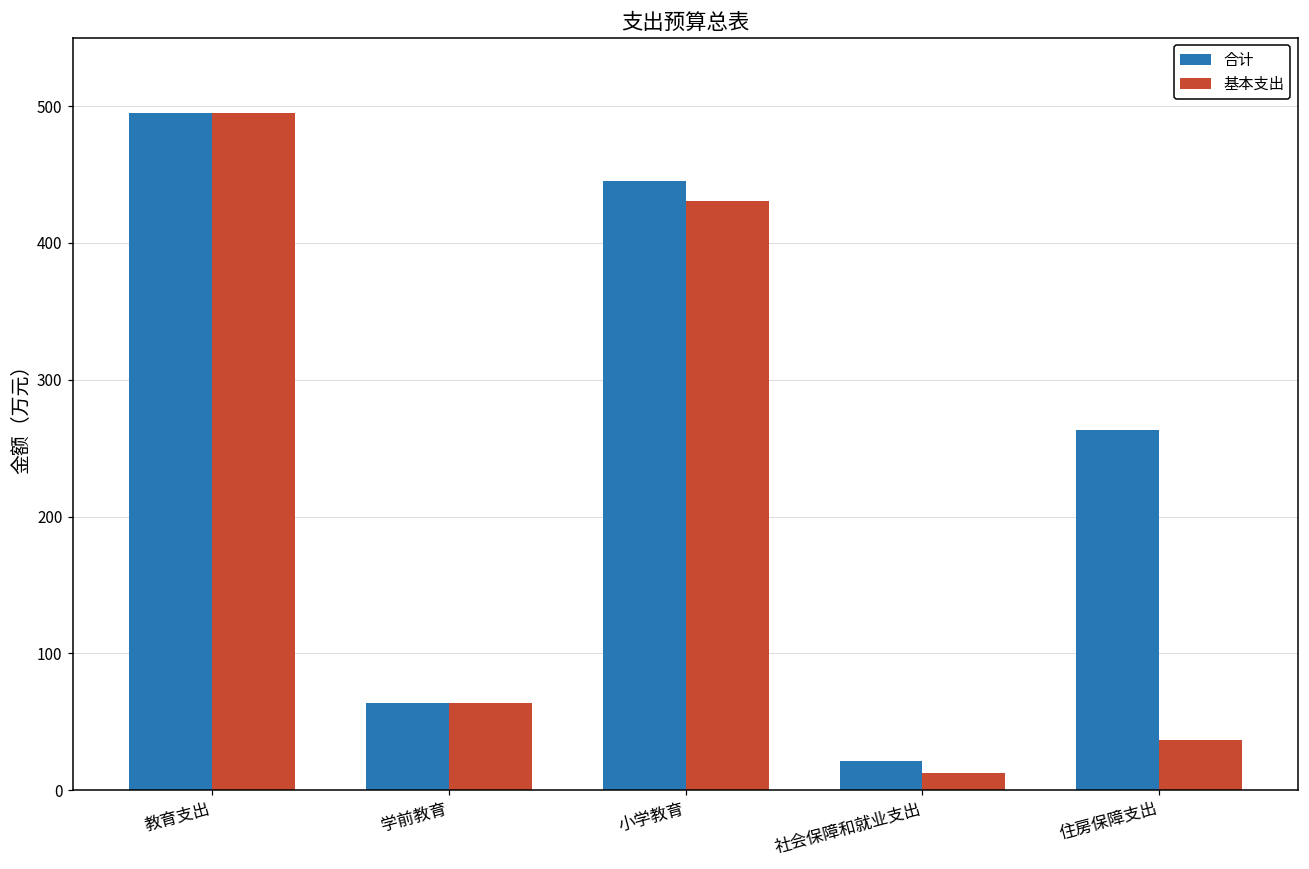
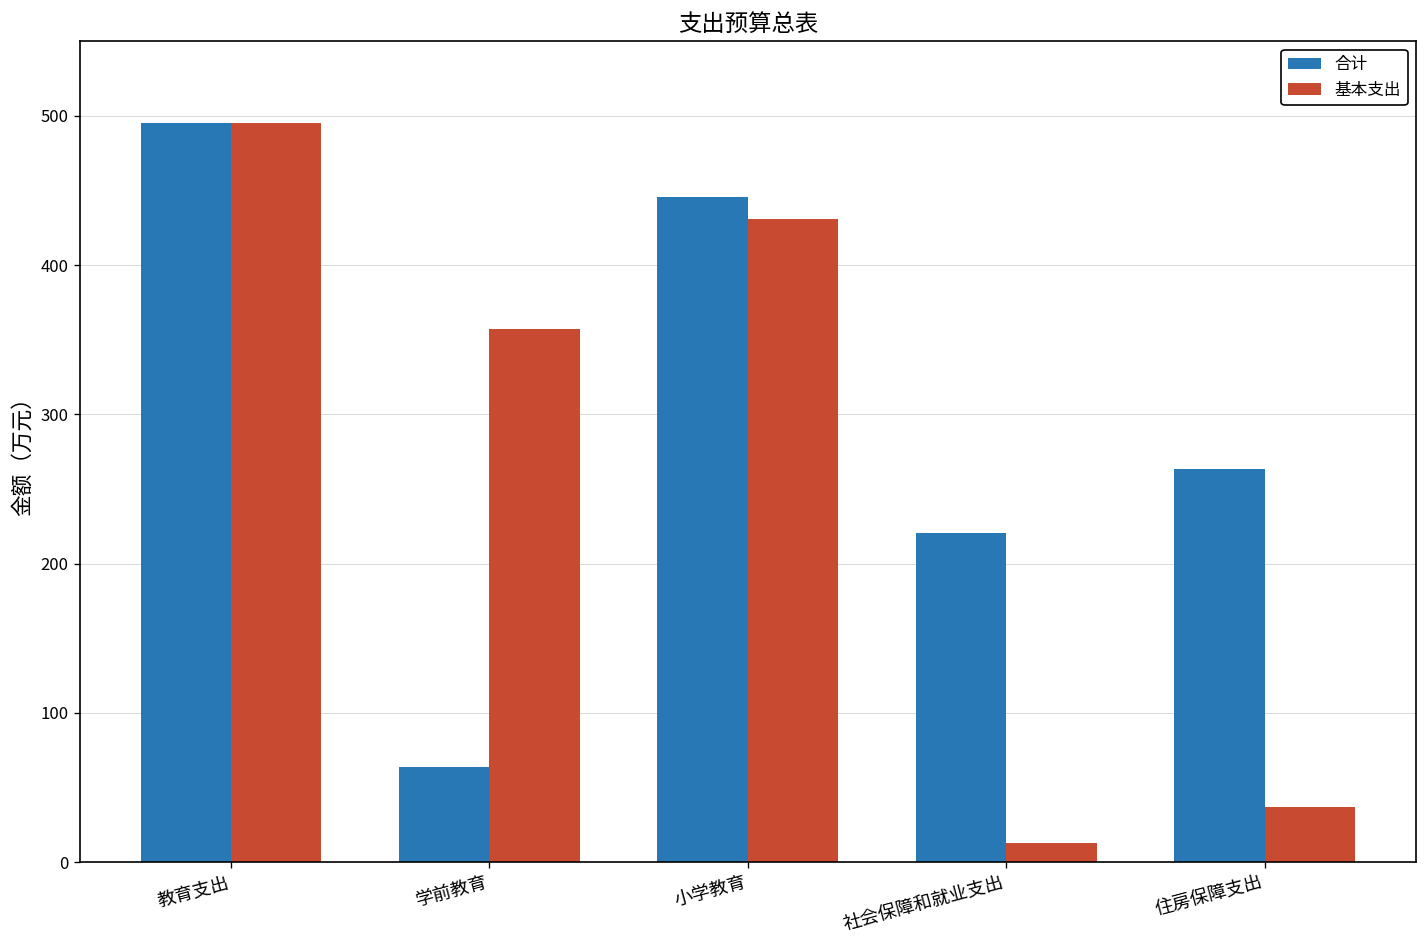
基本支出, 学前教育: 64 -> 357
合计, 社会保障和就业支出: 22 -> 220
